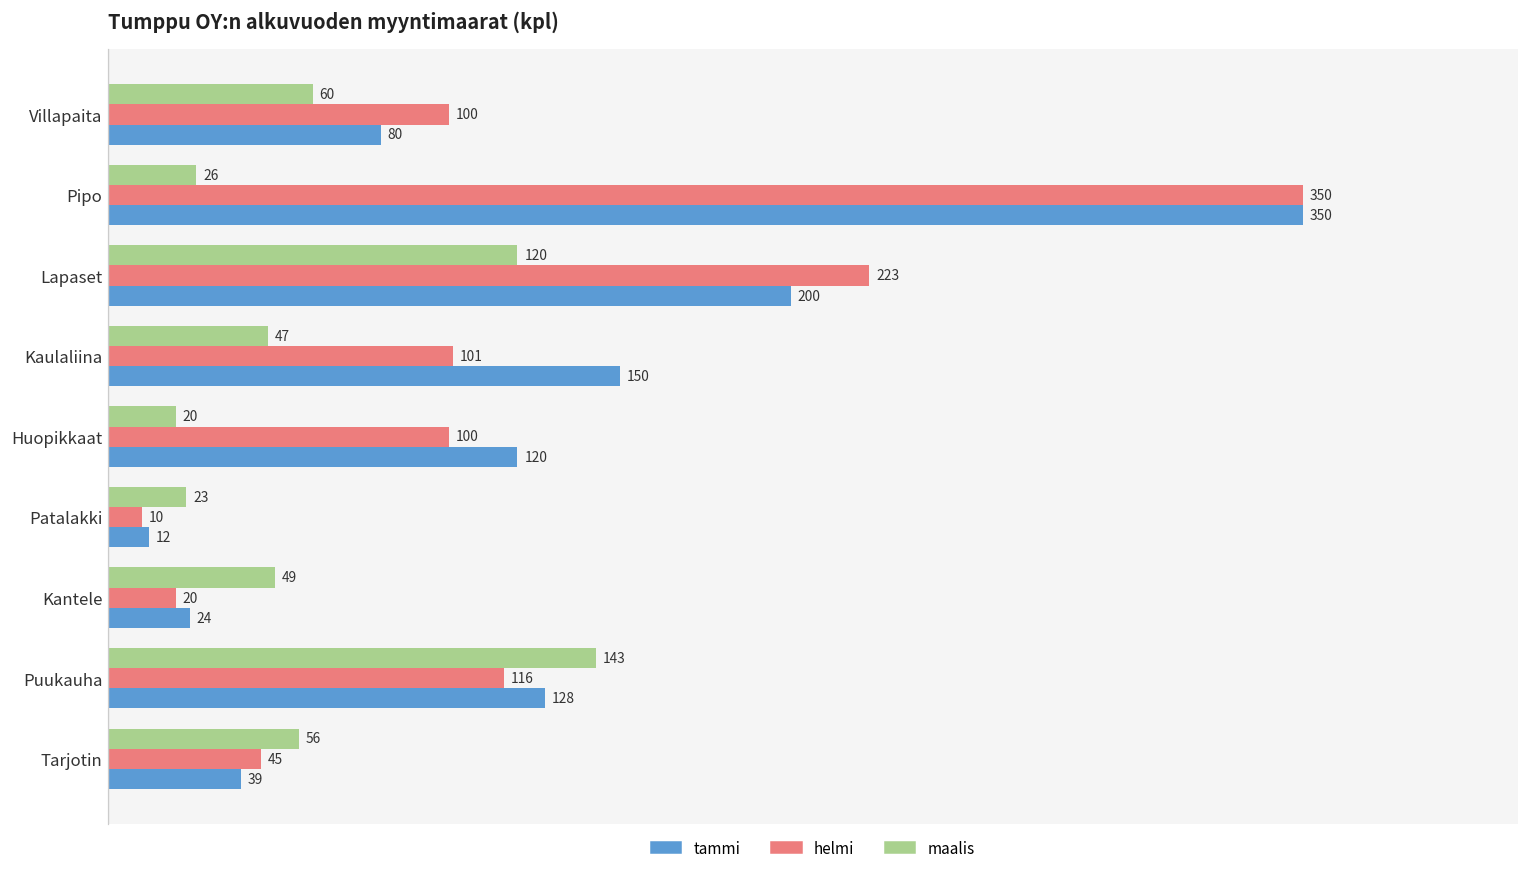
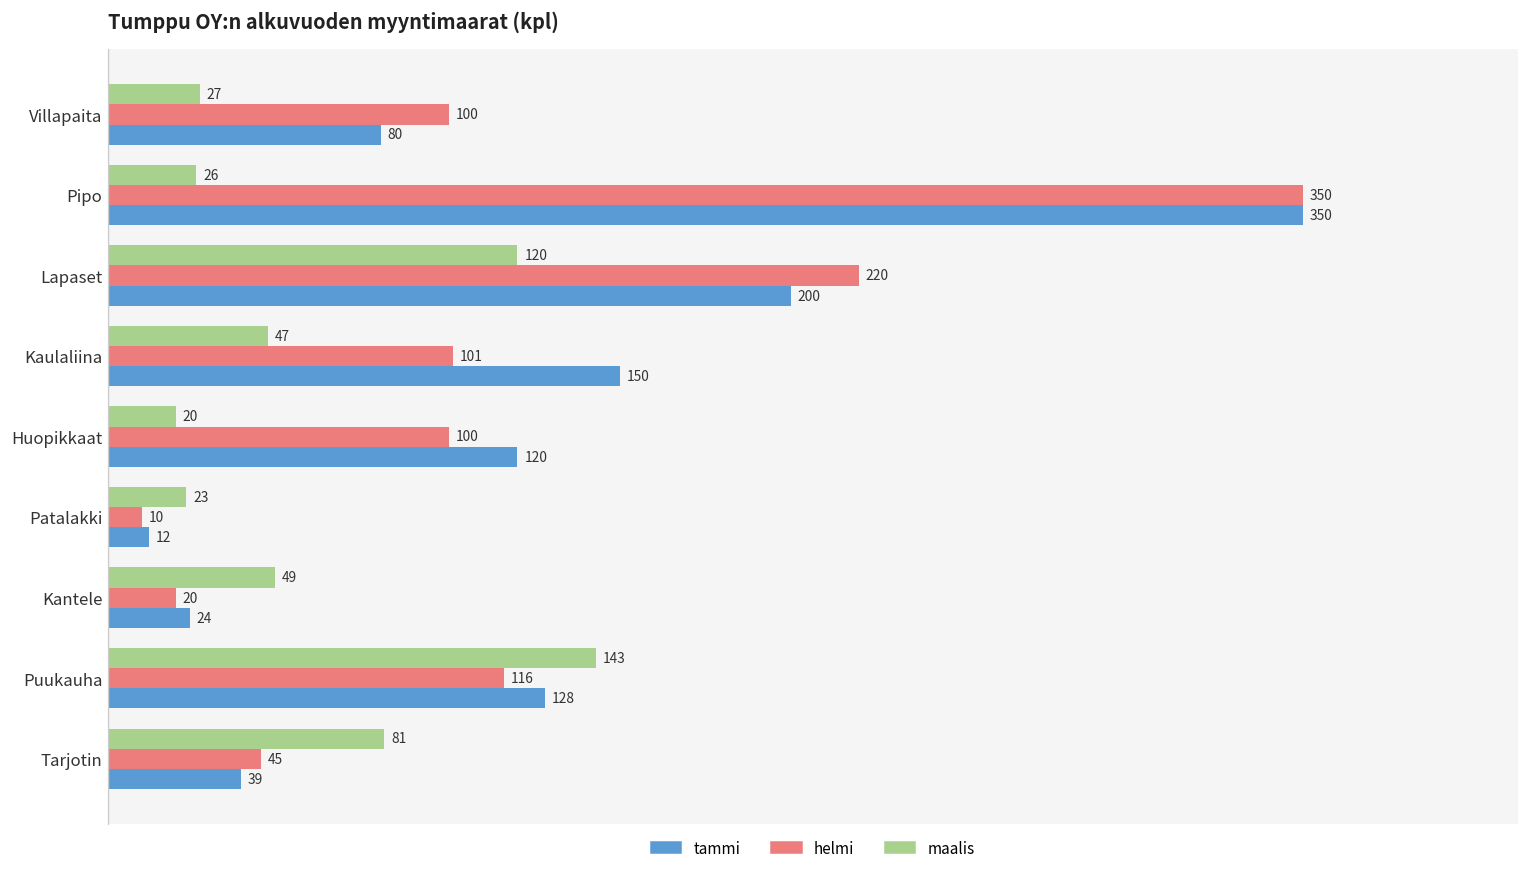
maalis, Villapaita: 60 -> 27
helmi, Lapaset: 223 -> 220
maalis, Tarjotin: 56 -> 81
